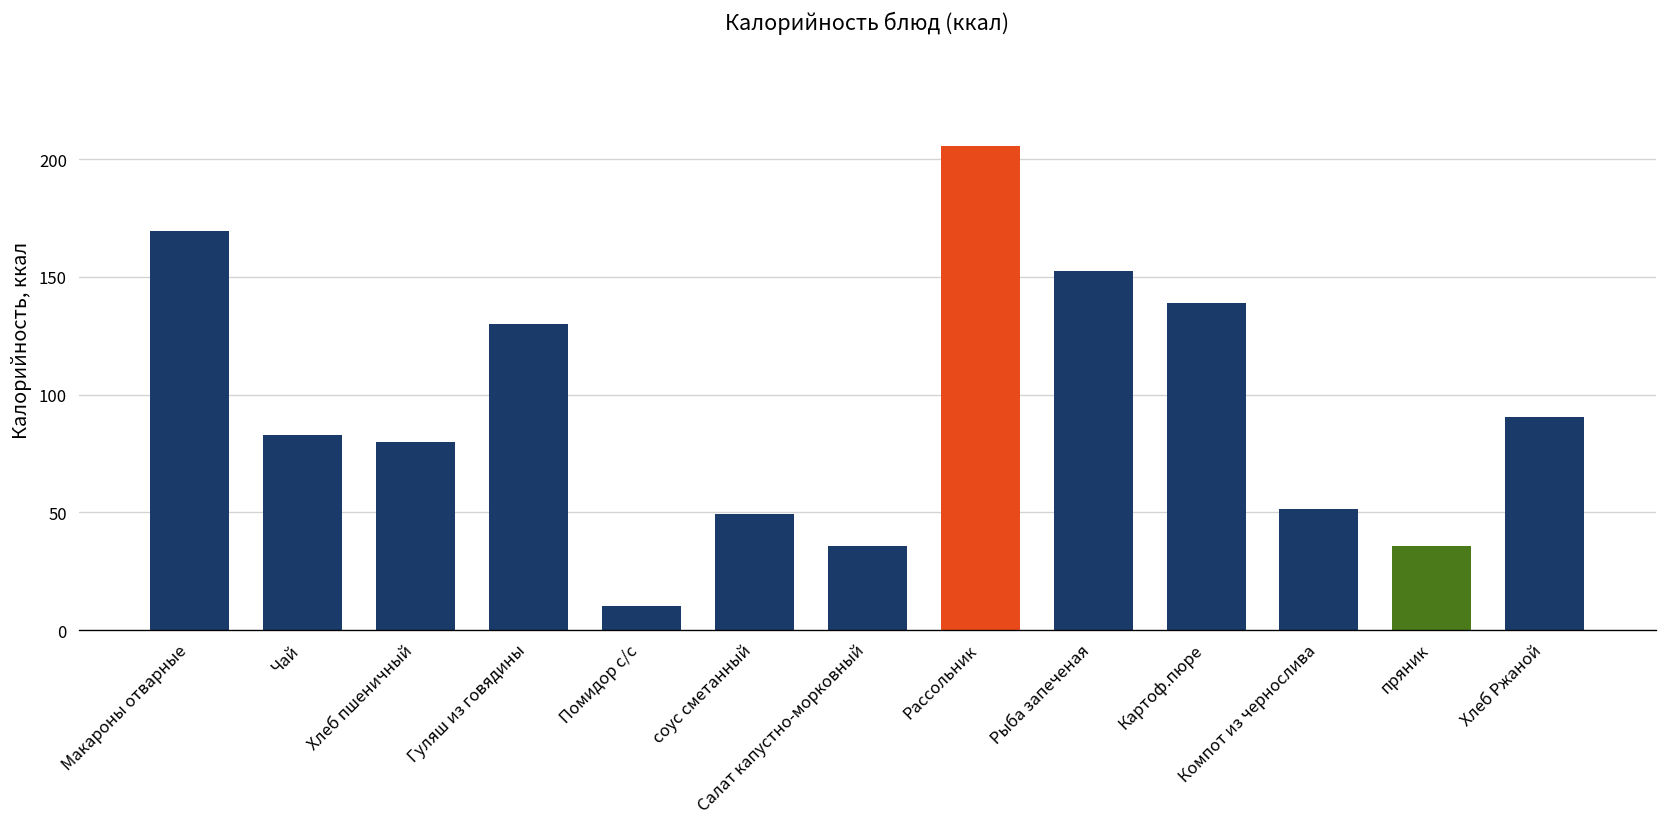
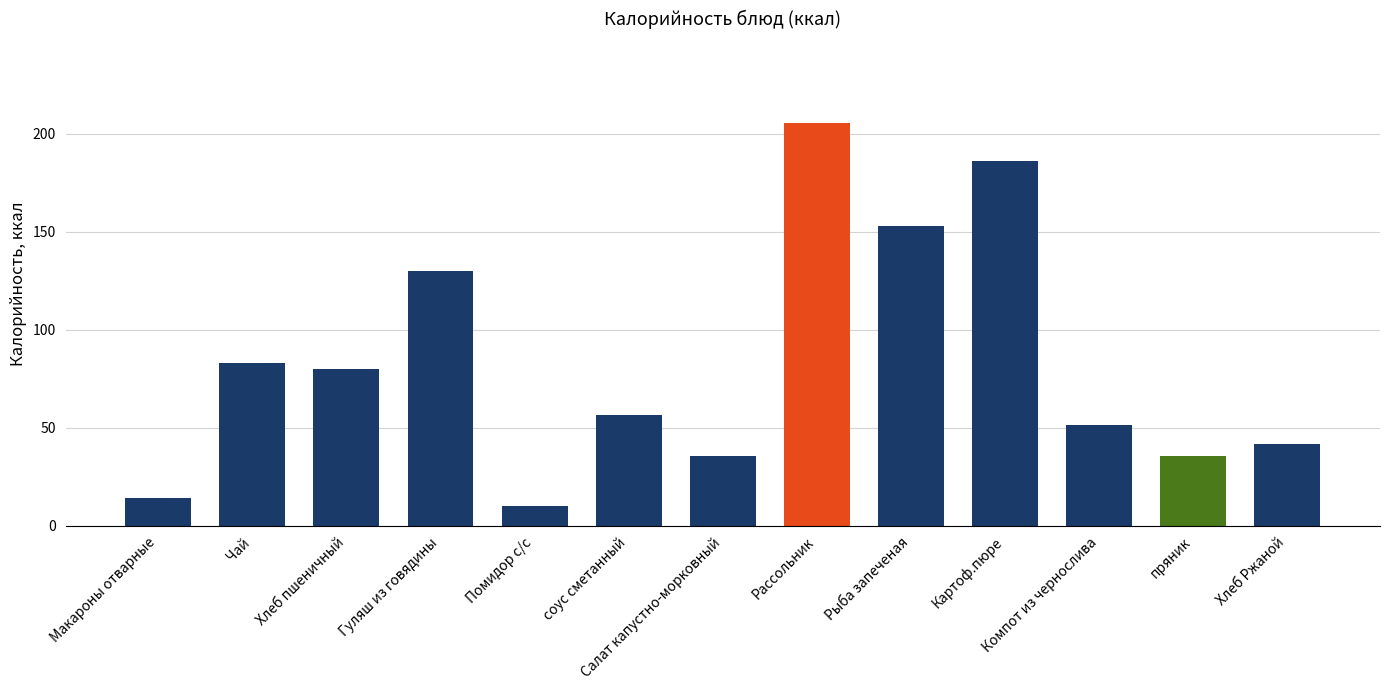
Макароны отварные: 170 -> 14
соус сметанный: 49 -> 57
Картоф.пюре: 139 -> 186
Хлеб Ржаной: 91 -> 42
